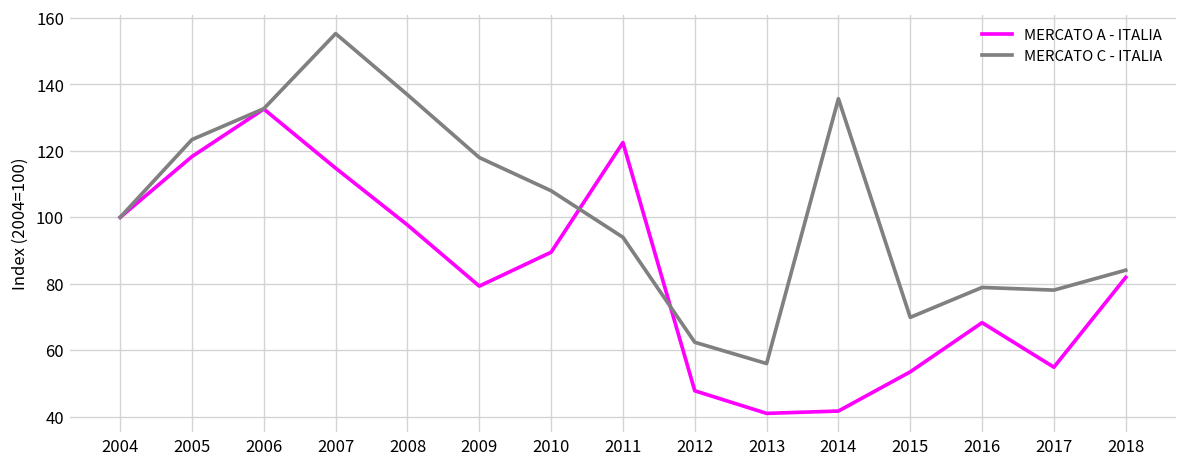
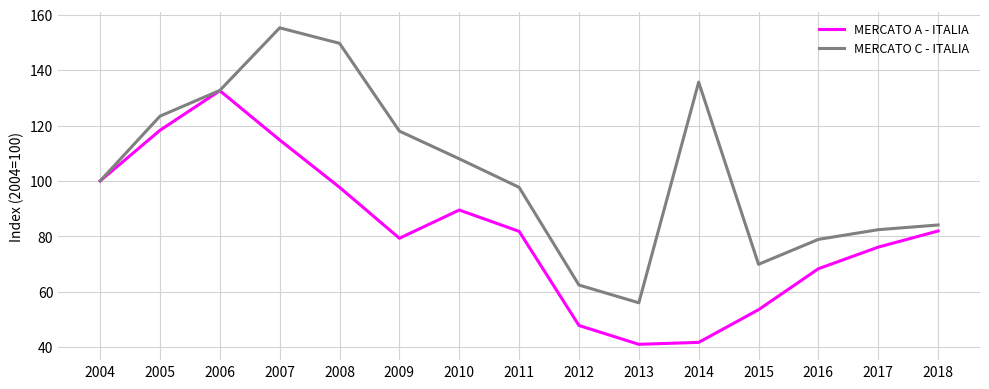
MERCATO C - ITALIA, 2008: 137 -> 150
MERCATO A - ITALIA, 2011: 123 -> 82
MERCATO C - ITALIA, 2011: 94 -> 98
MERCATO A - ITALIA, 2017: 55 -> 76
MERCATO C - ITALIA, 2017: 78 -> 82
